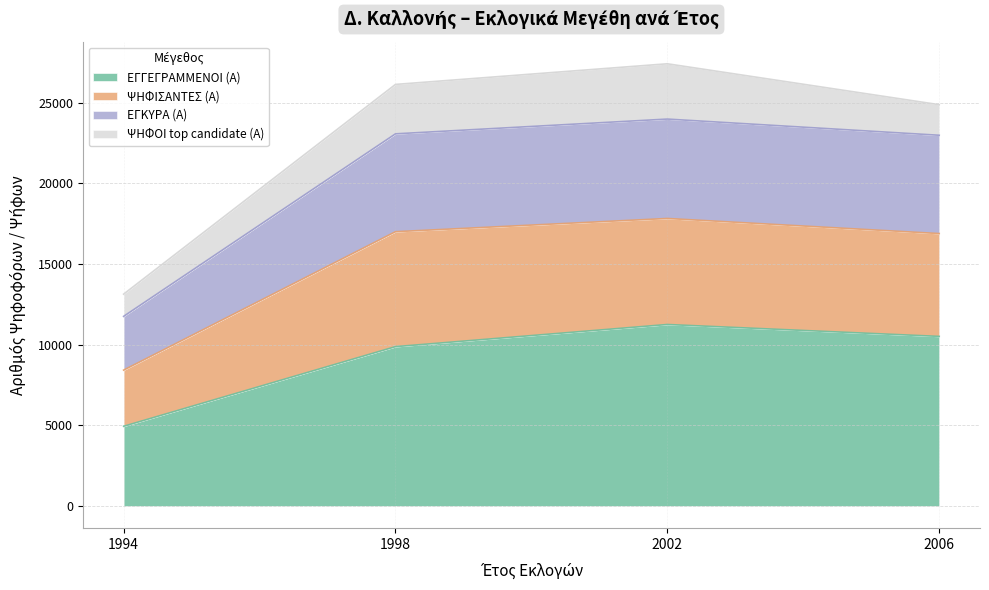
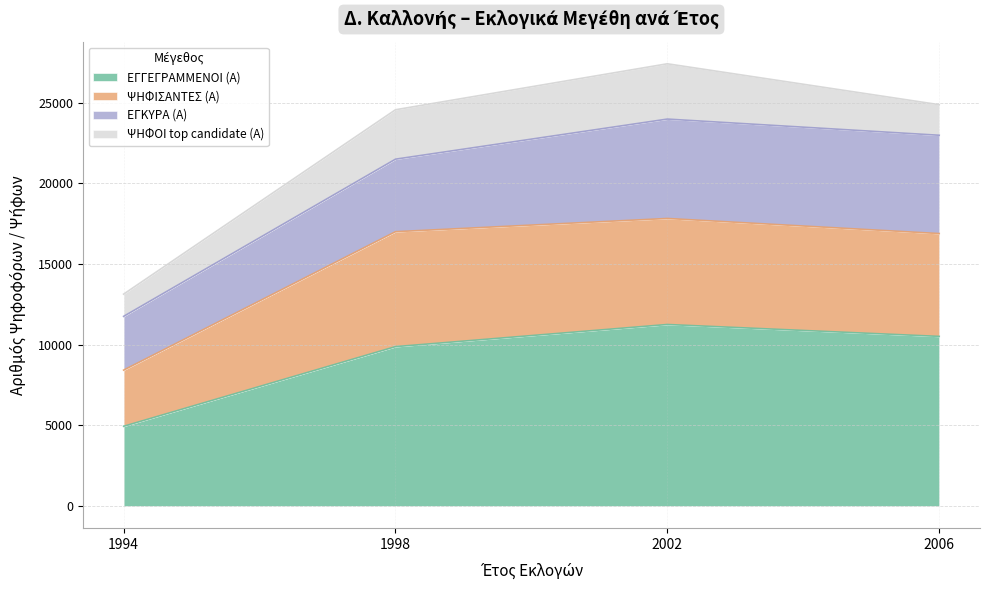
ΕΓΚΥΡΑ (Α), 1998: 6100 -> 4500
